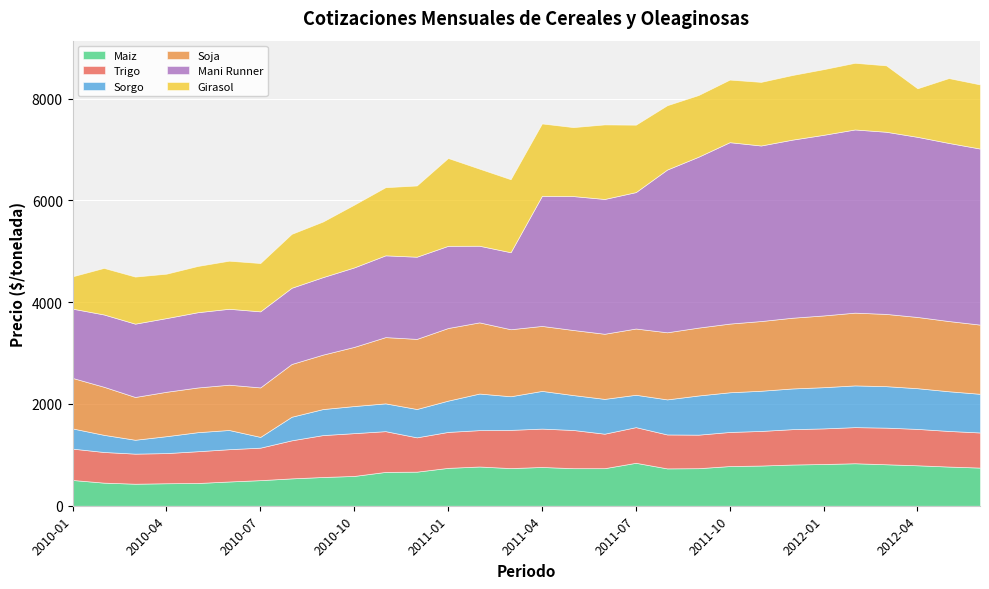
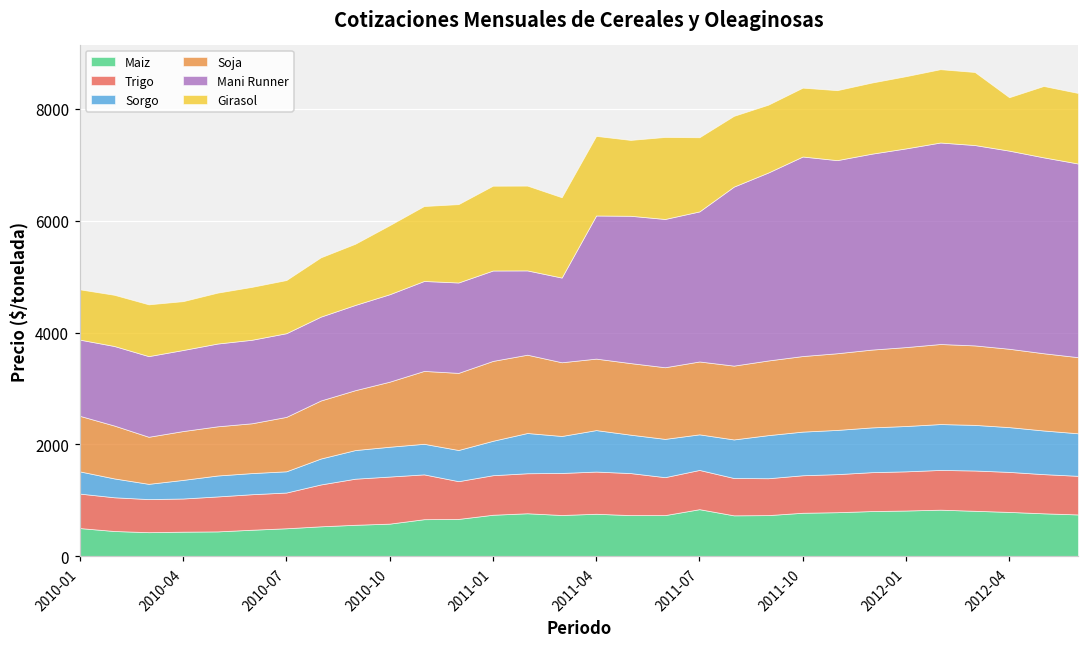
Girasol, 2010-01: 600 -> 900
Sorgo, 2010-07: 200 -> 400
Girasol, 2011-01: 1700 -> 1500
